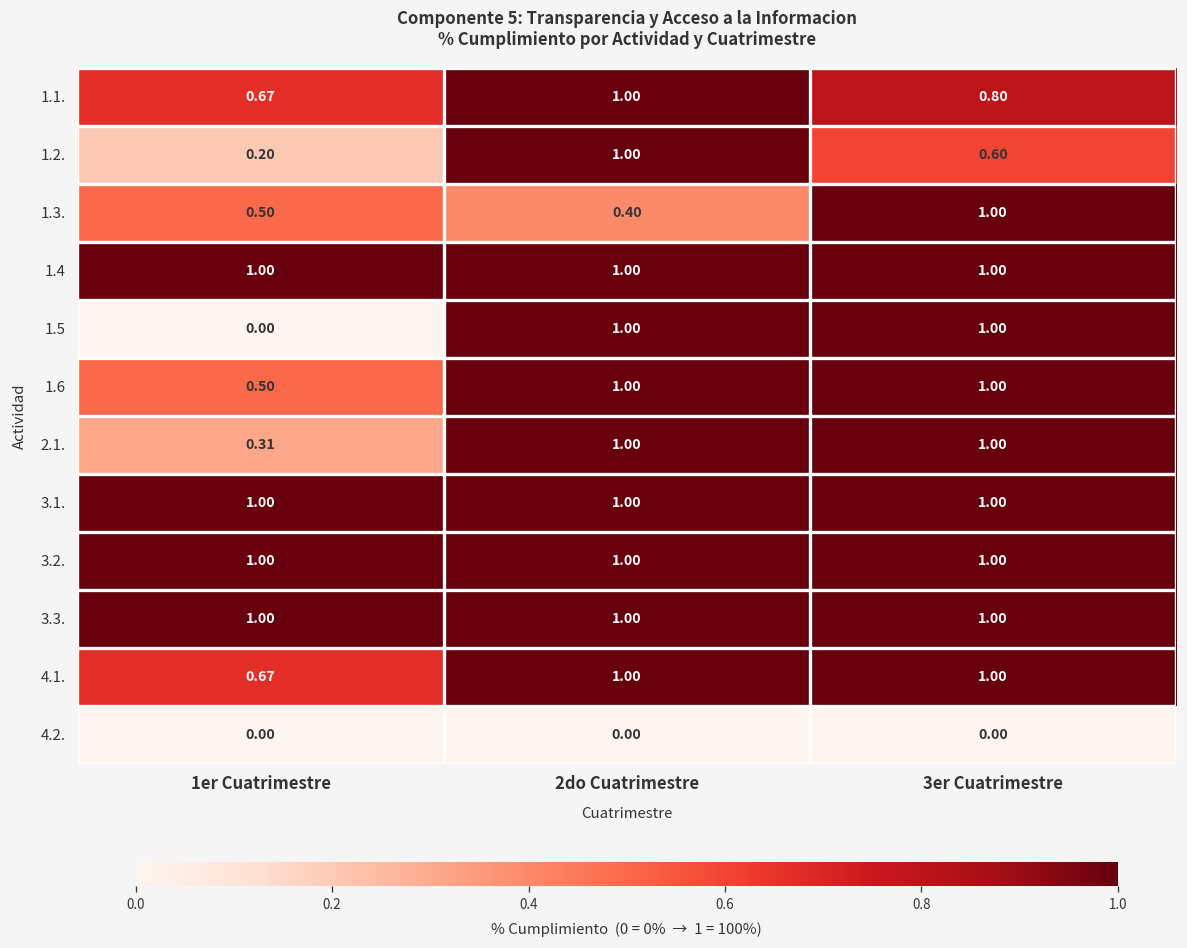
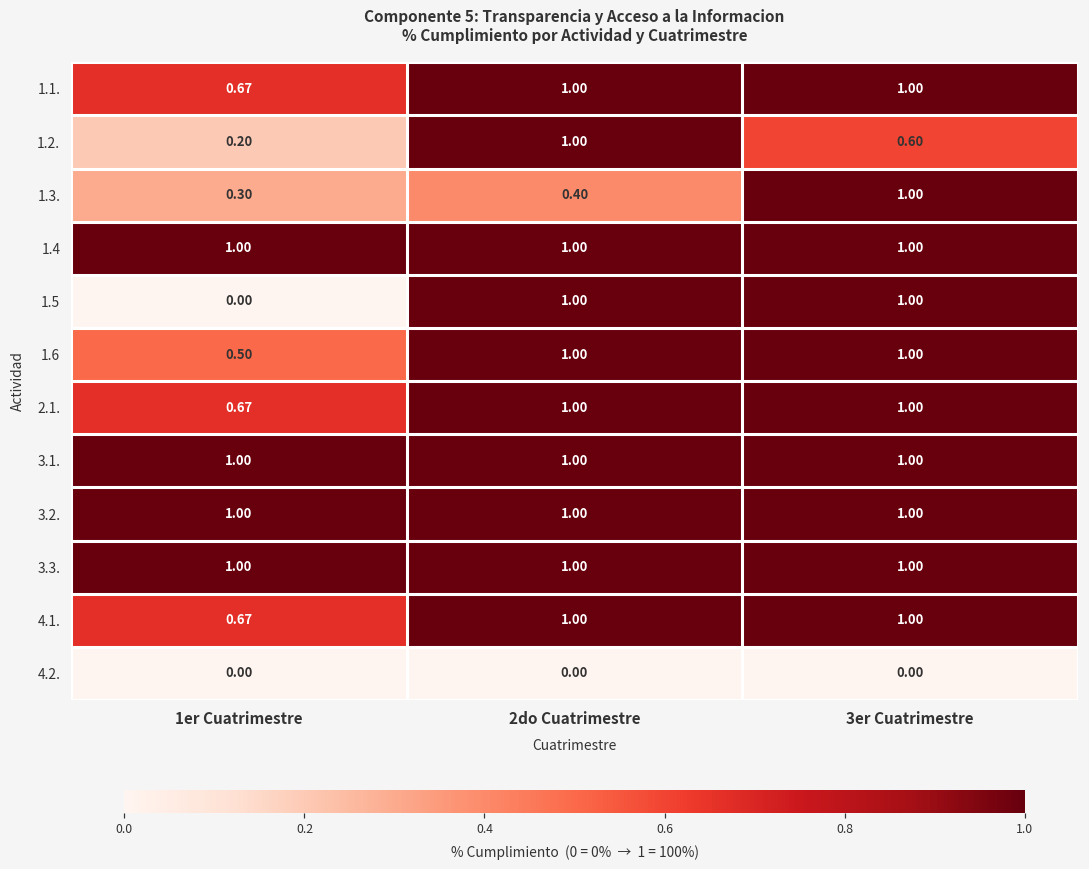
1.1., 3er Cuatrimestre: 0.80 -> 1.00
1.3., 1er Cuatrimestre: 0.50 -> 0.30
2.1., 1er Cuatrimestre: 0.31 -> 0.67
